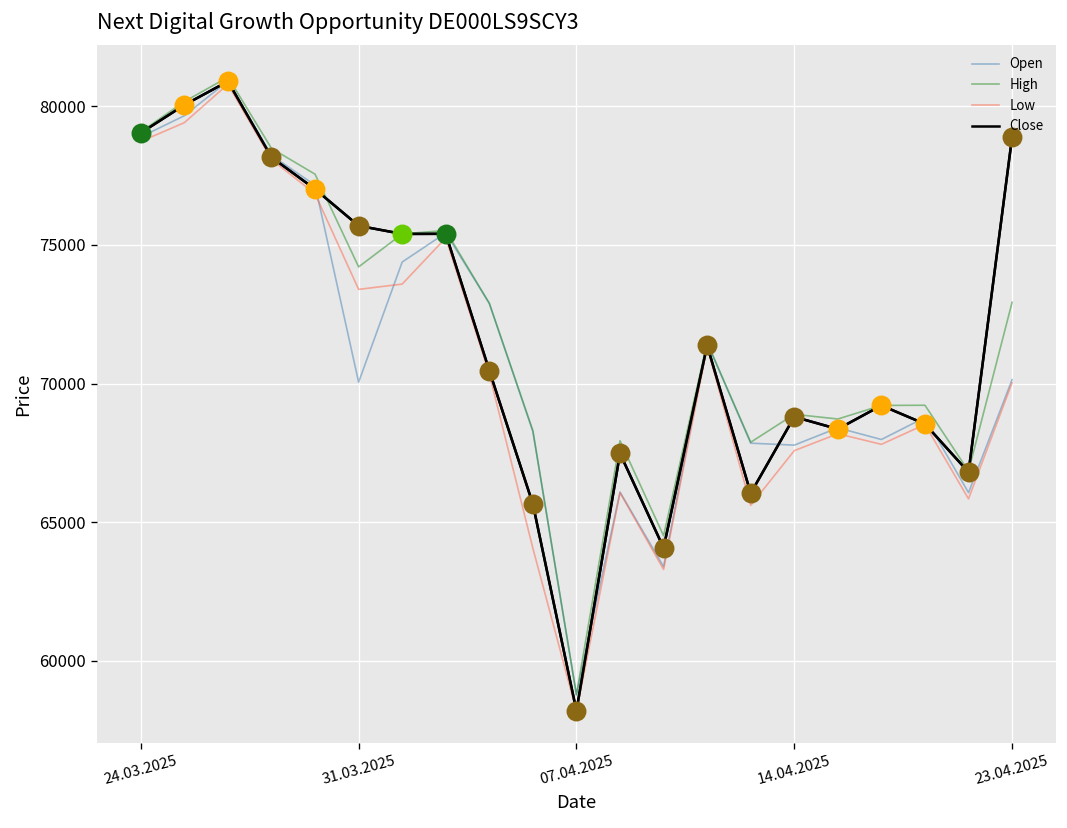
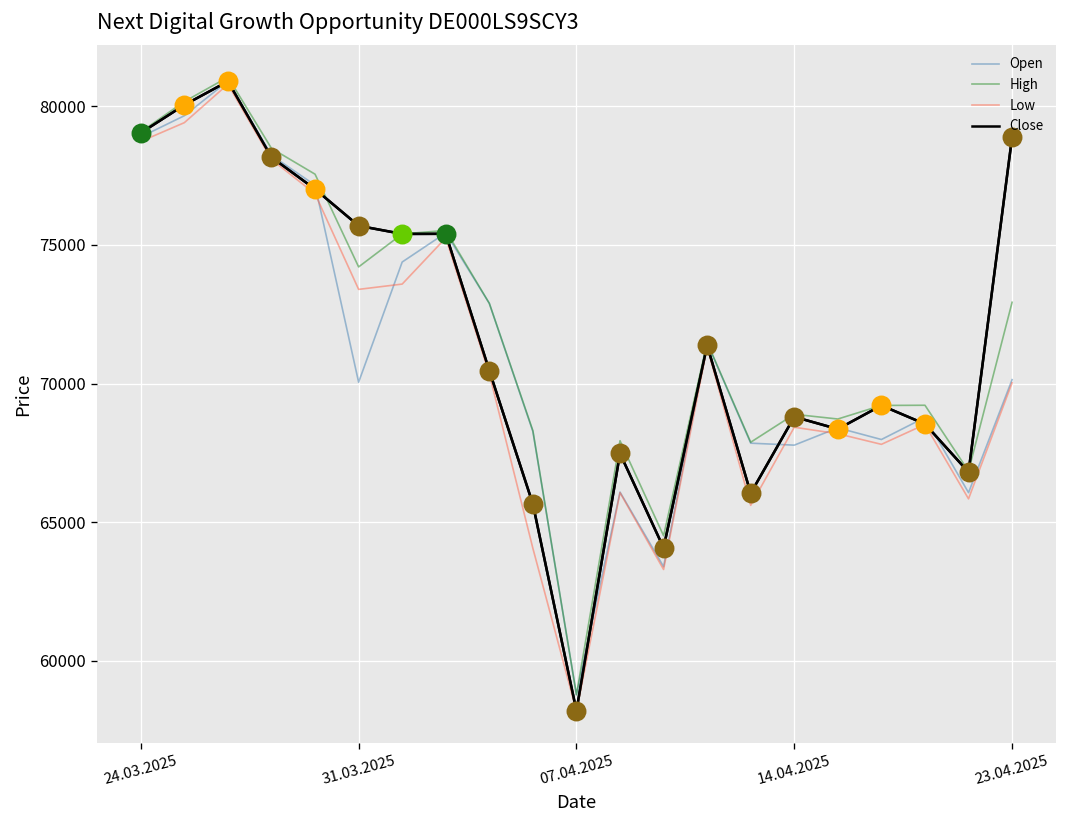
Low, 14.04.2025: 67600 -> 68400
